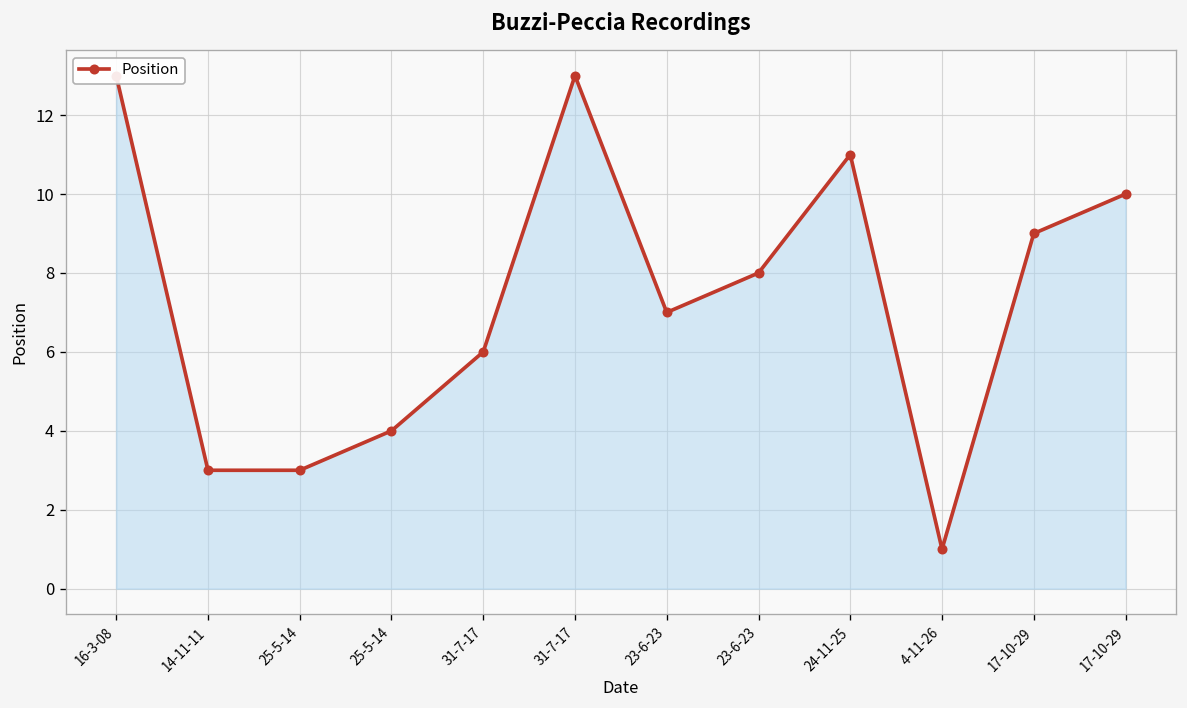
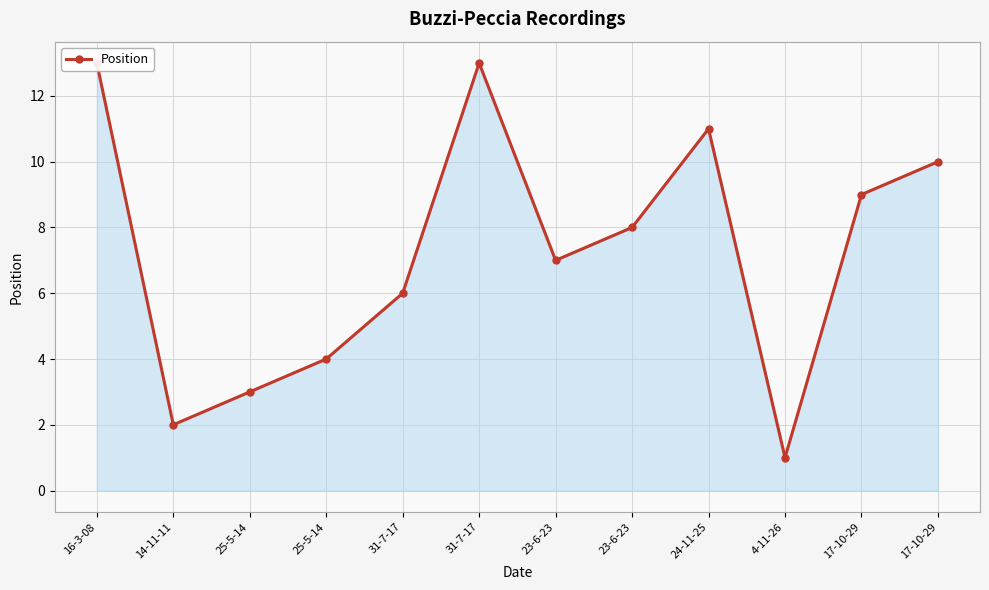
14-11-11: 3 -> 2
